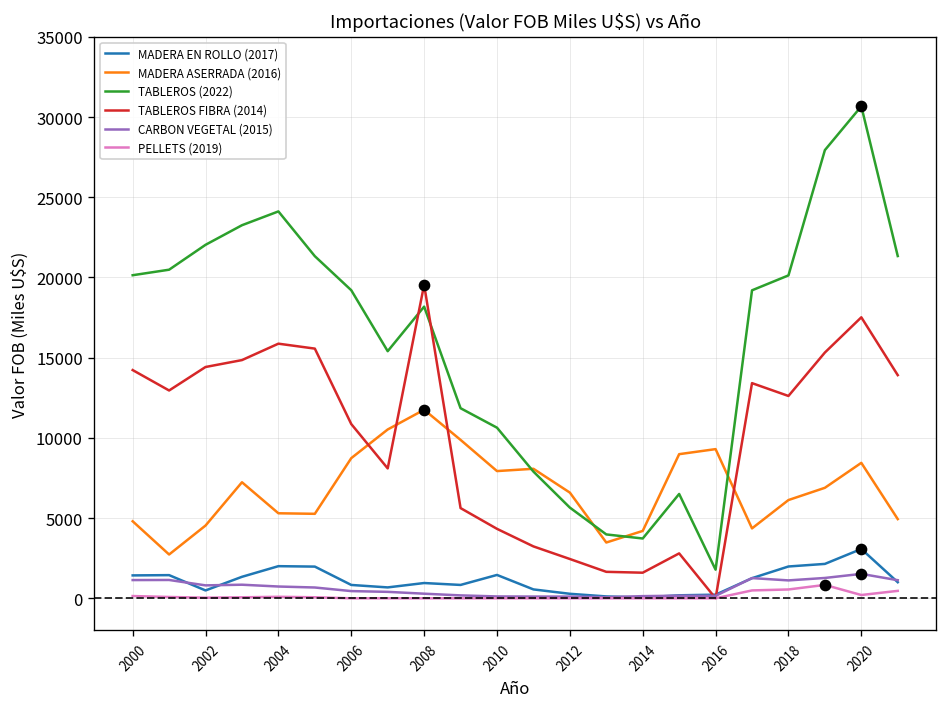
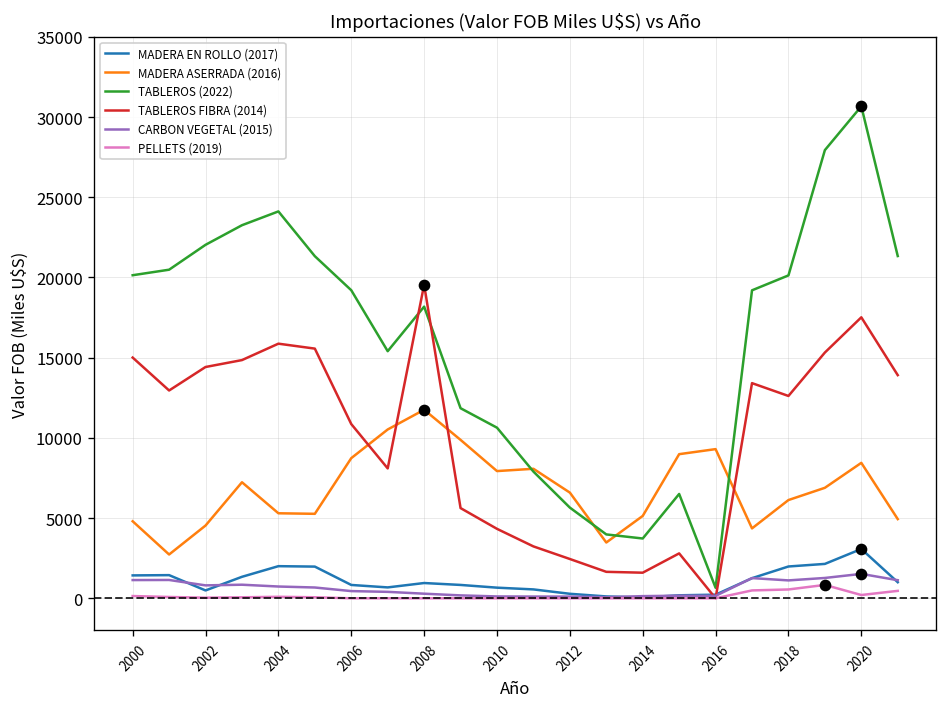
TABLEROS FIBRA (2014), 2000: 14200 -> 15000
MADERA EN ROLLO (2017), 2010: 1500 -> 700
MADERA ASERRADA (2016), 2014: 4200 -> 5100
TABLEROS (2022), 2016: 1800 -> 700
